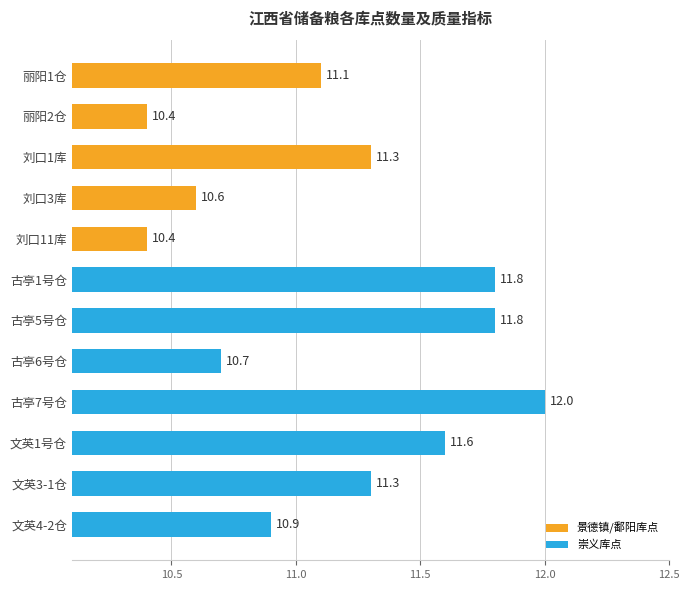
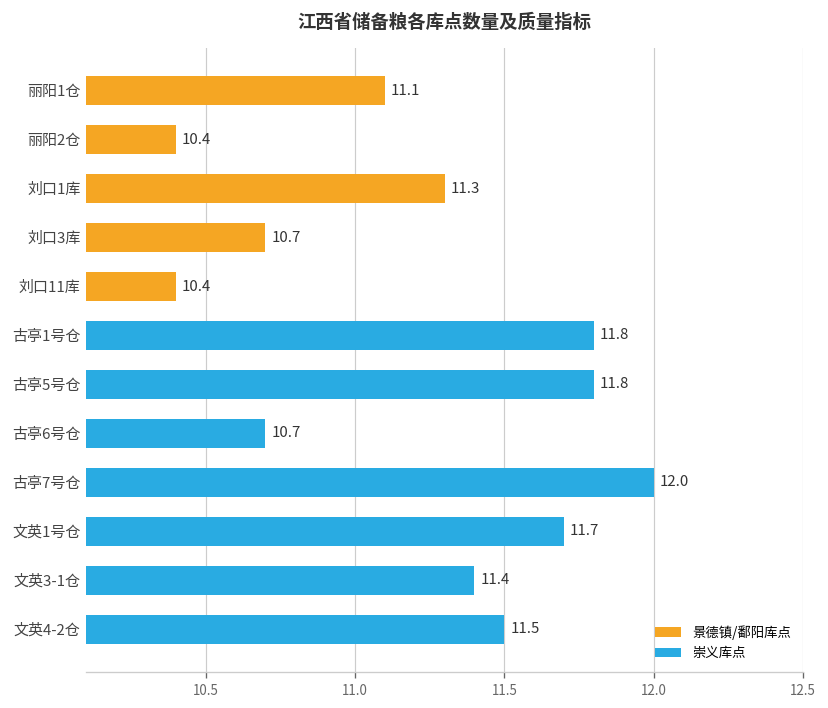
刘口3库: 10.6 -> 10.7
文英1号仓: 11.6 -> 11.7
文英3-1仓: 11.3 -> 11.4
文英4-2仓: 10.9 -> 11.5
